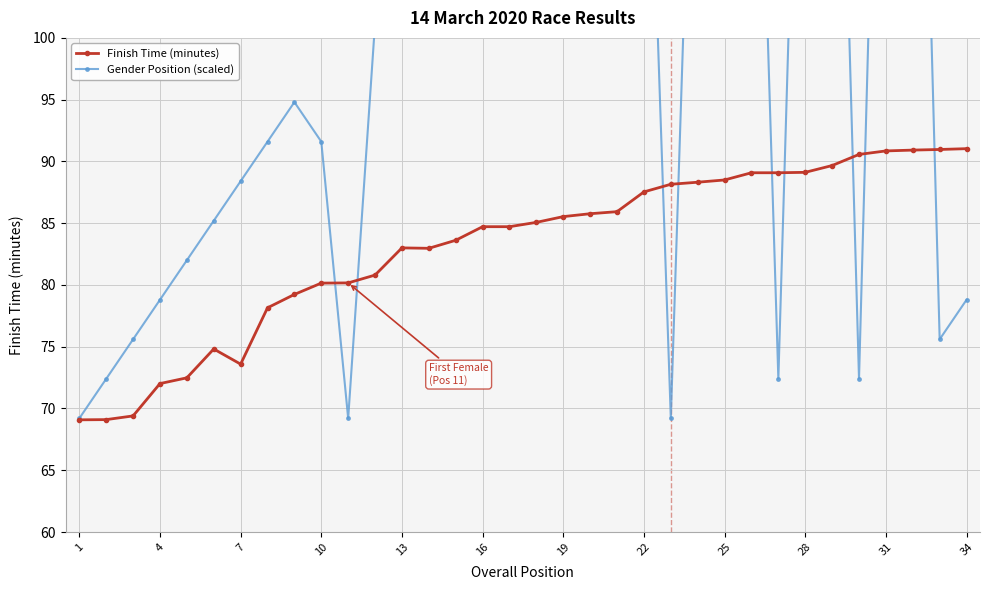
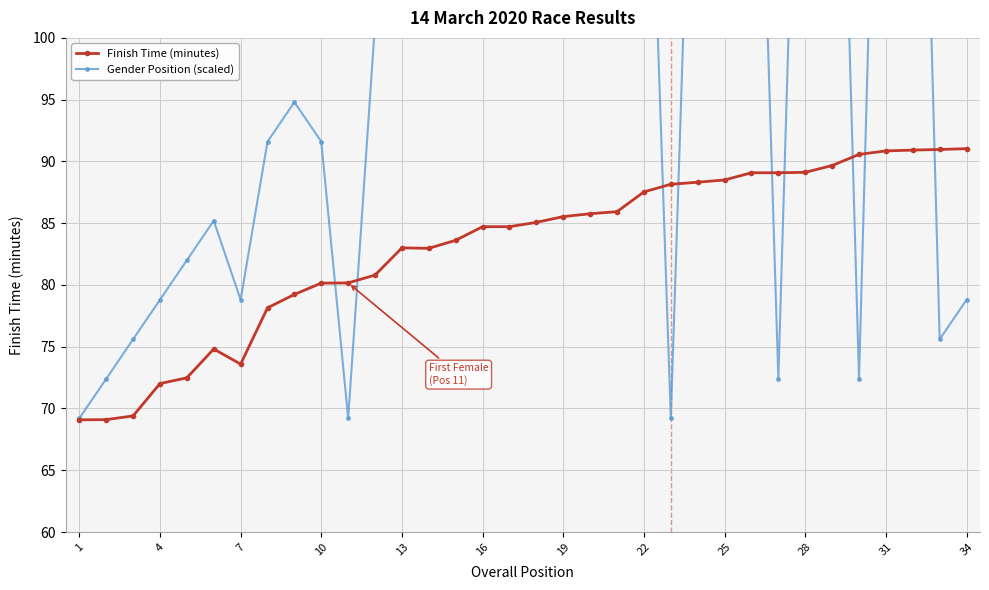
Gender Position (scaled), 7: 88.4 -> 78.8
